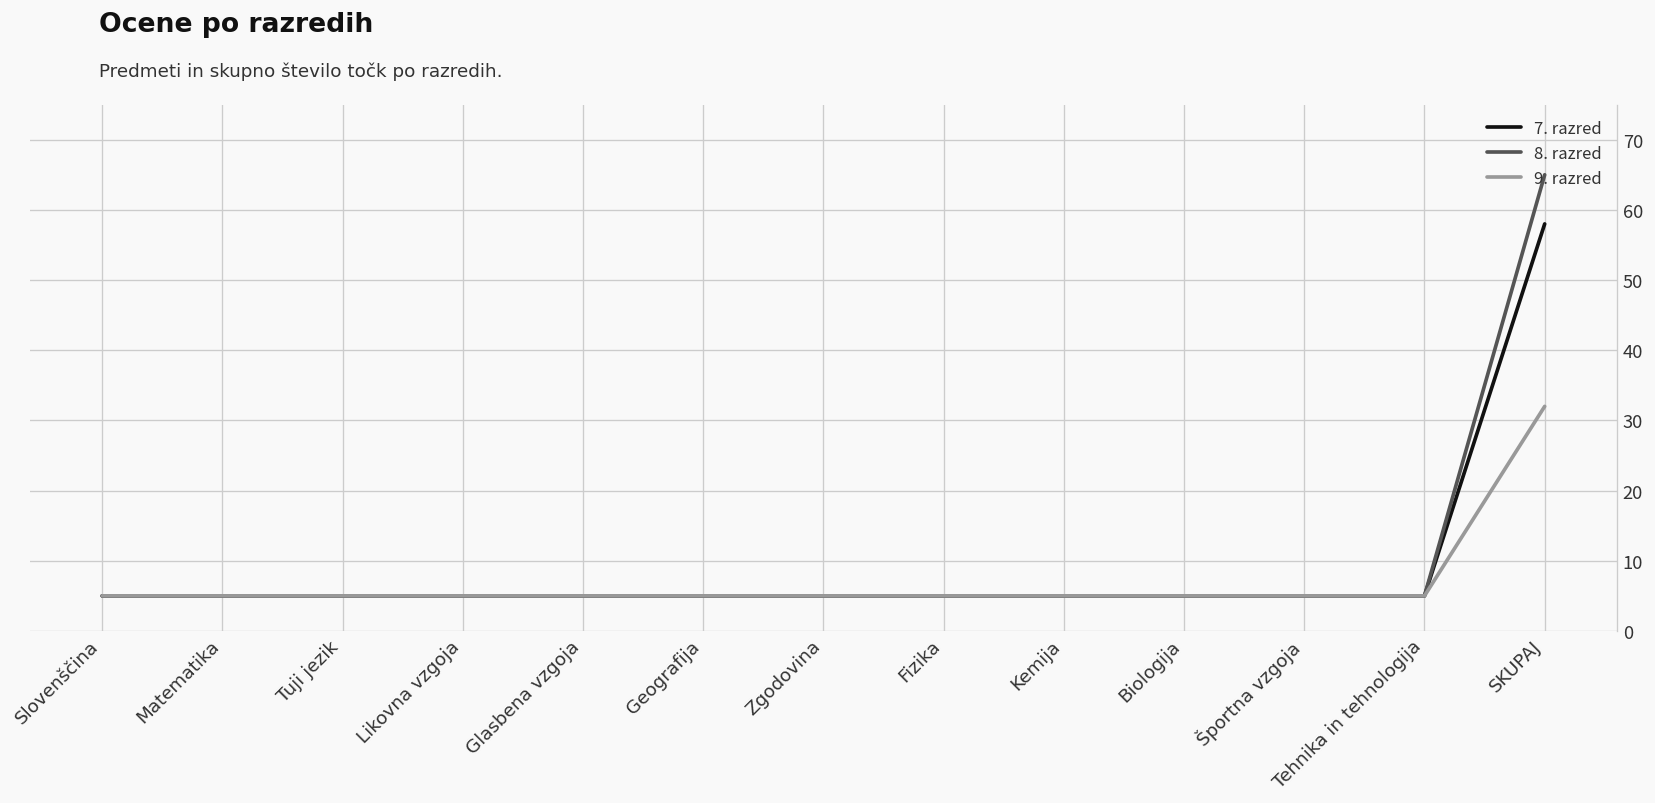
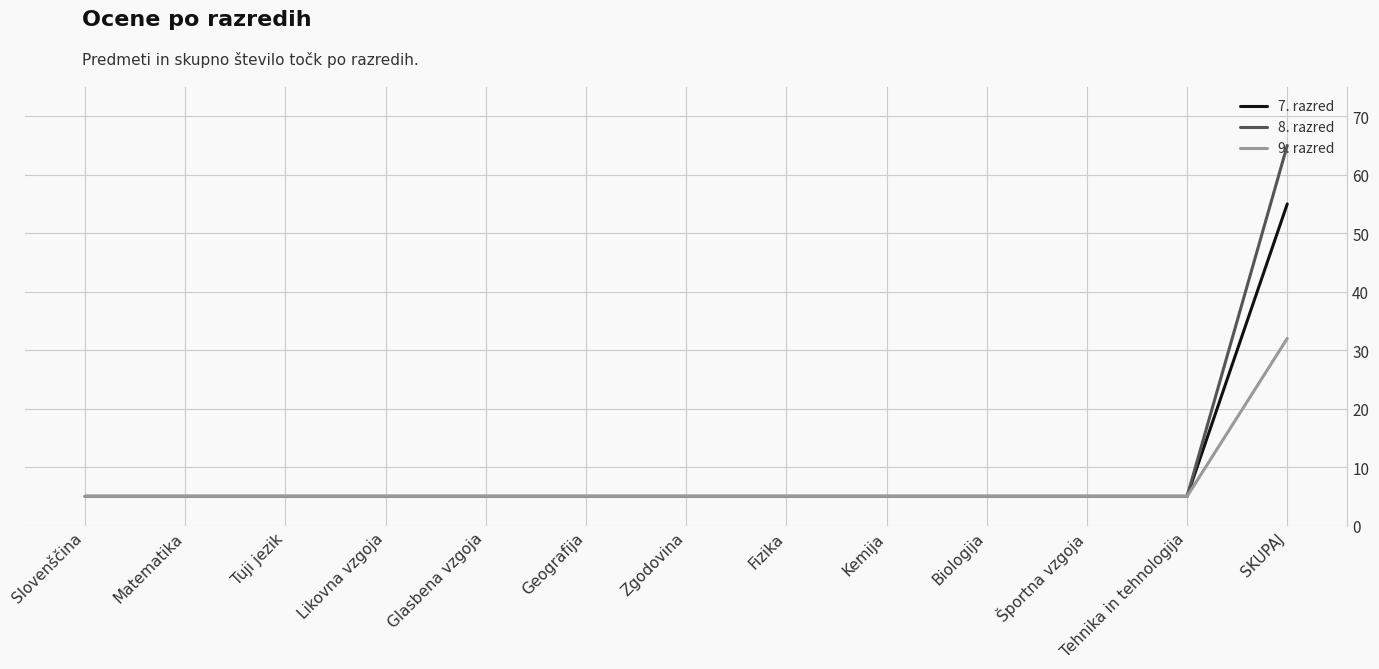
7. razred, SKUPAJ: 58 -> 55
